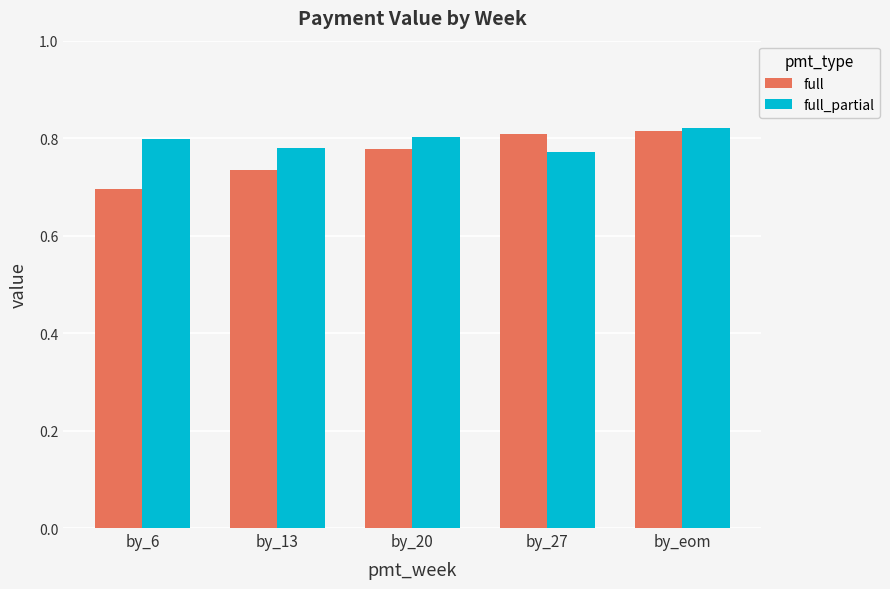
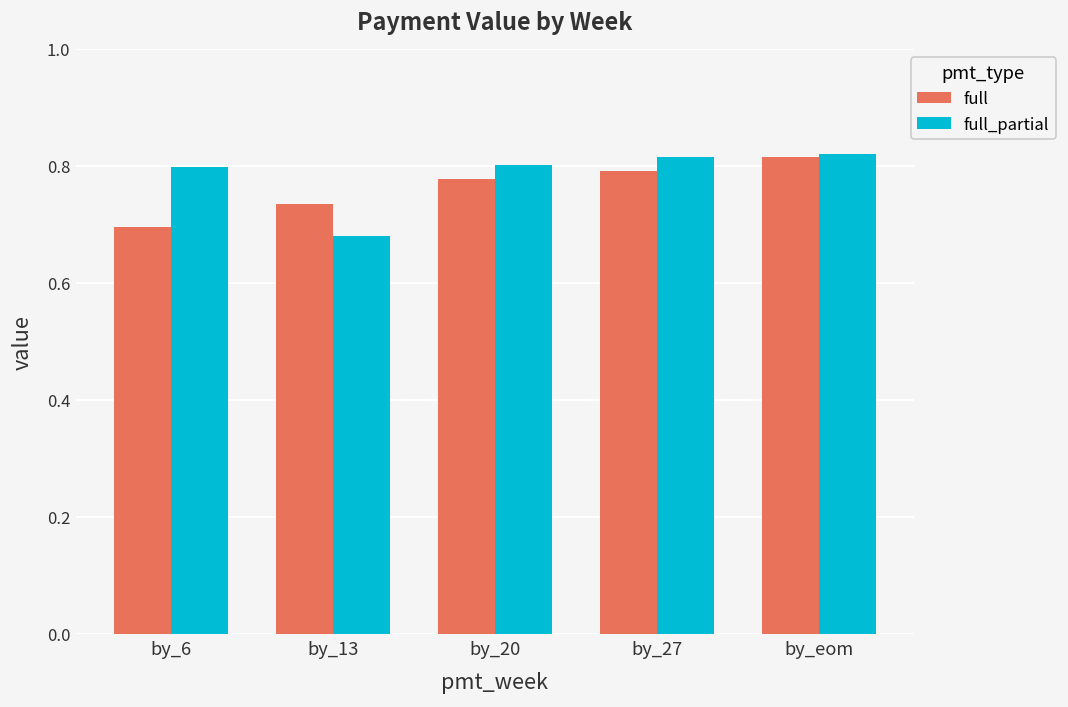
full_partial, by_13: 0.78 -> 0.68
full, by_27: 0.81 -> 0.79
full_partial, by_27: 0.77 -> 0.82
